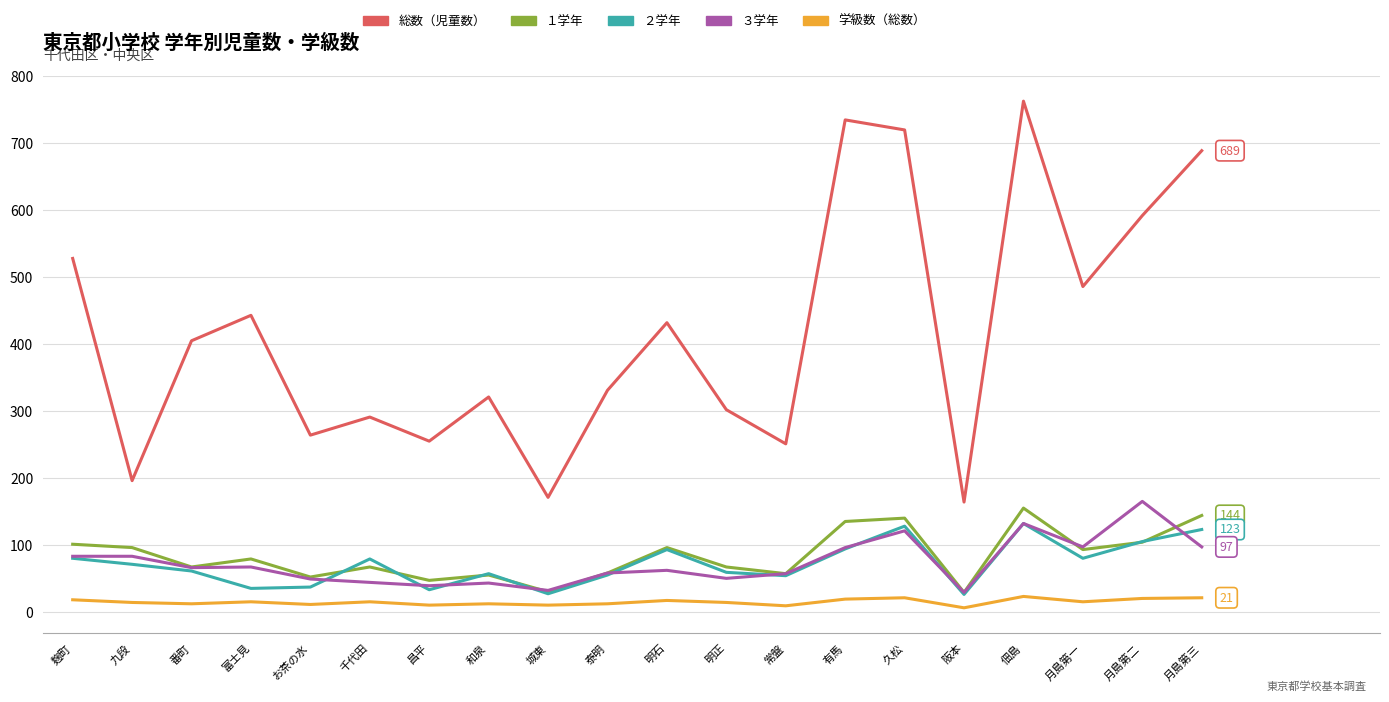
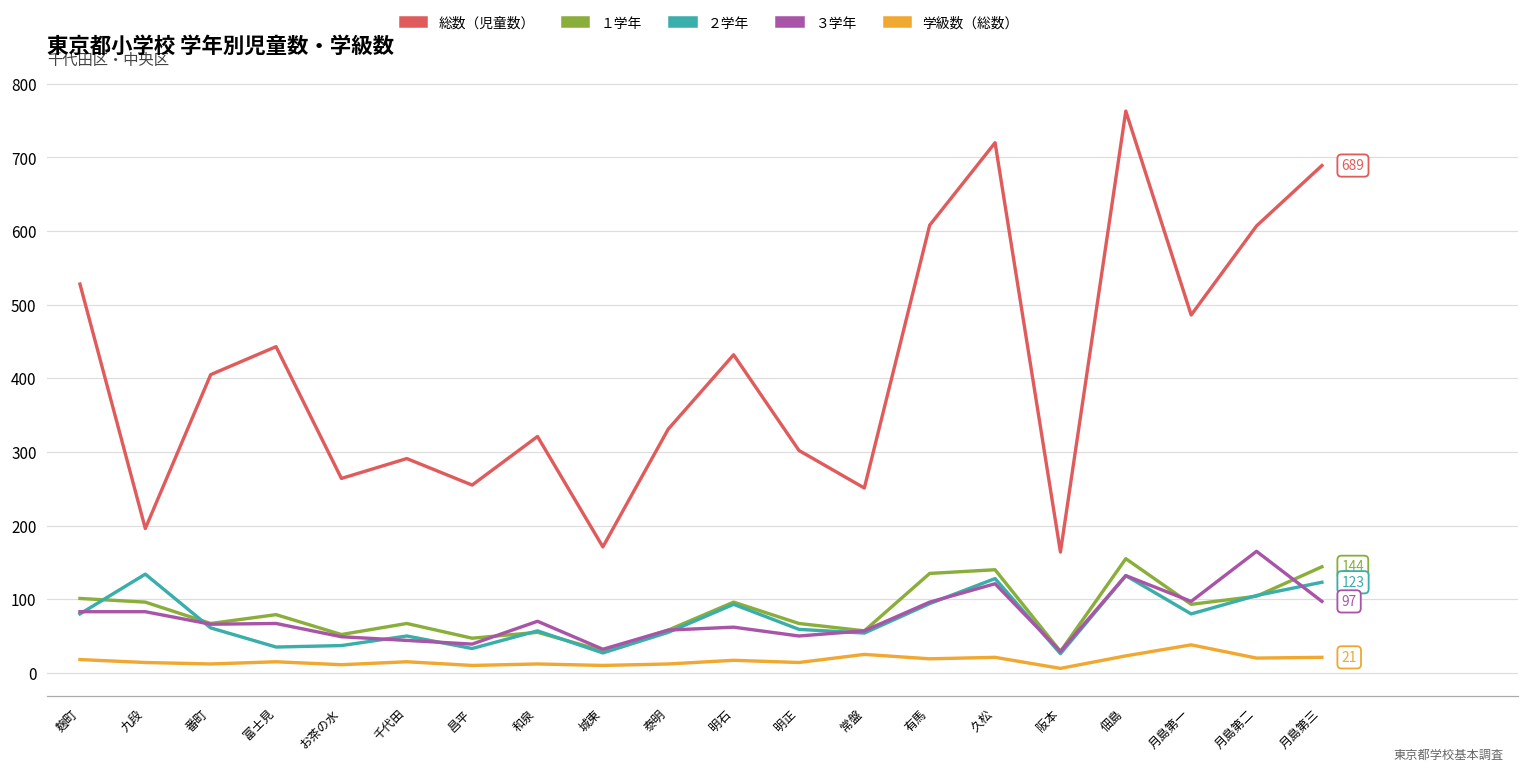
２学年, 九段: 70 -> 130
２学年, 千代田: 80 -> 50
３学年, 和泉: 40 -> 70
学級数（総数）, 常盤: 10 -> 30
総数（児童数）, 有馬: 740 -> 610
学級数（総数）, 月島第一: 20 -> 40
総数（児童数）, 月島第二: 590 -> 610
